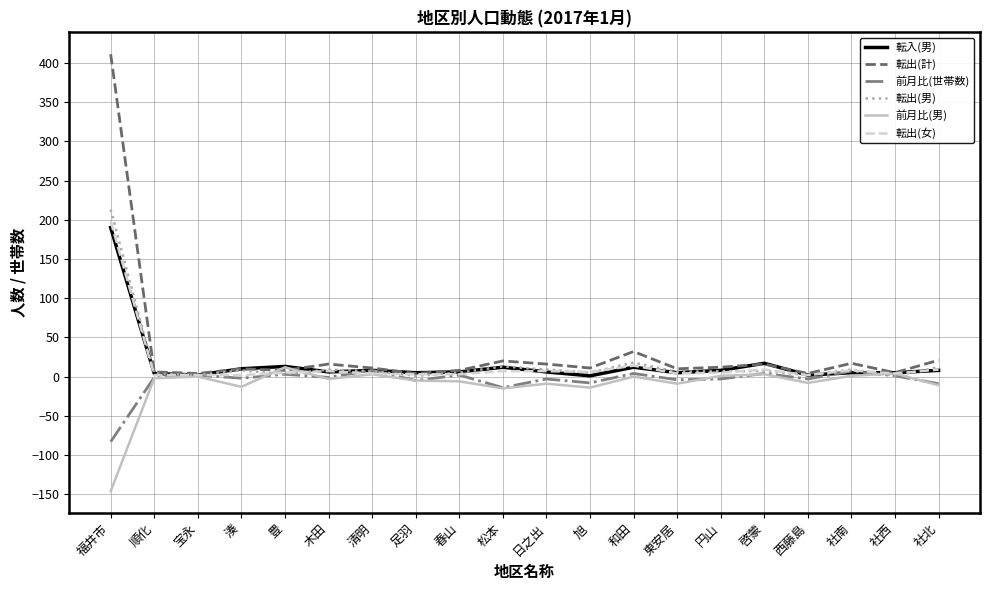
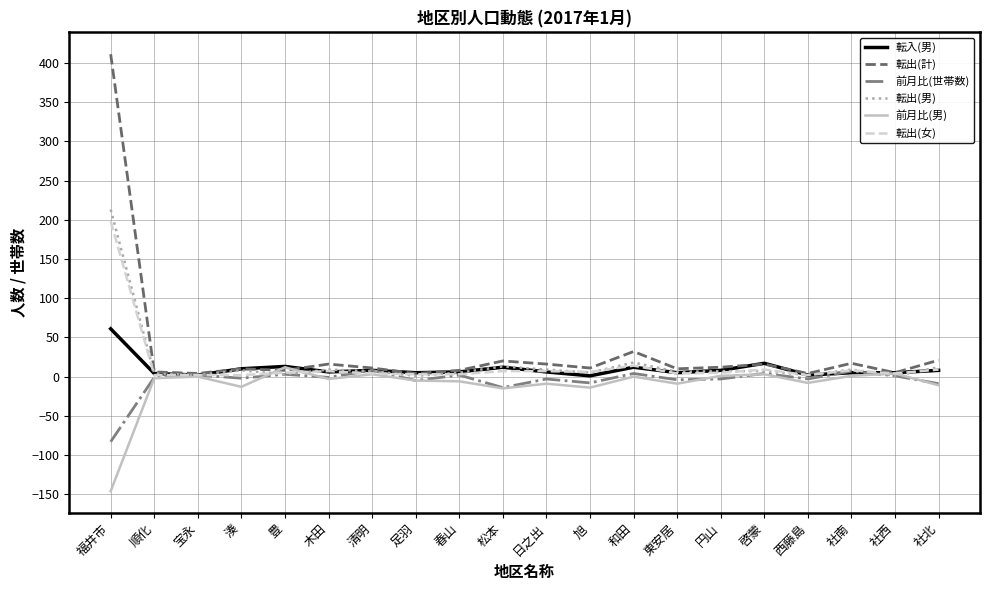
転入(男), 福井市: 190 -> 60
